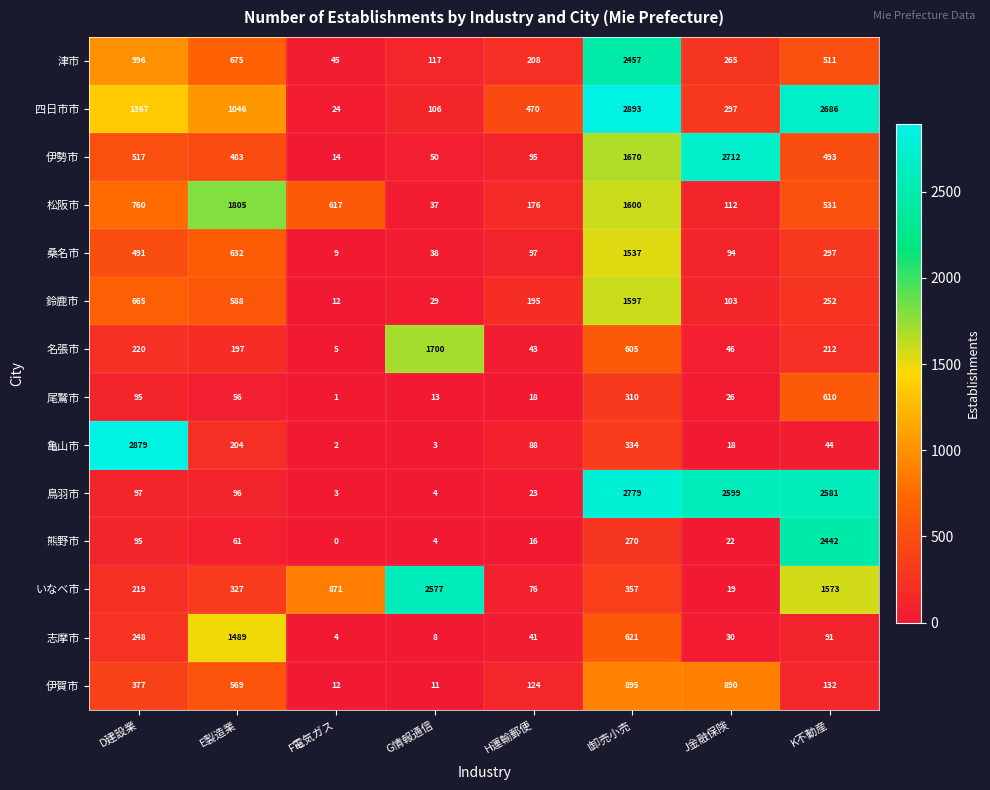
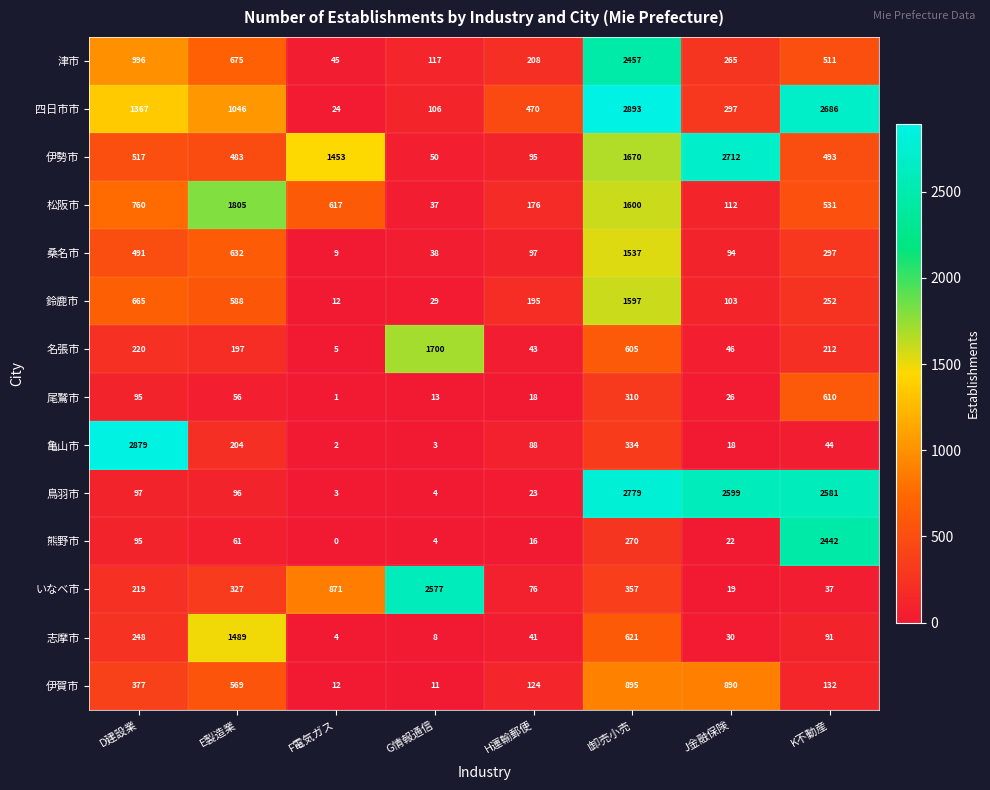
伊勢市, F電気ガス: 14 -> 1453
いなべ市, K不動産: 1573 -> 37
